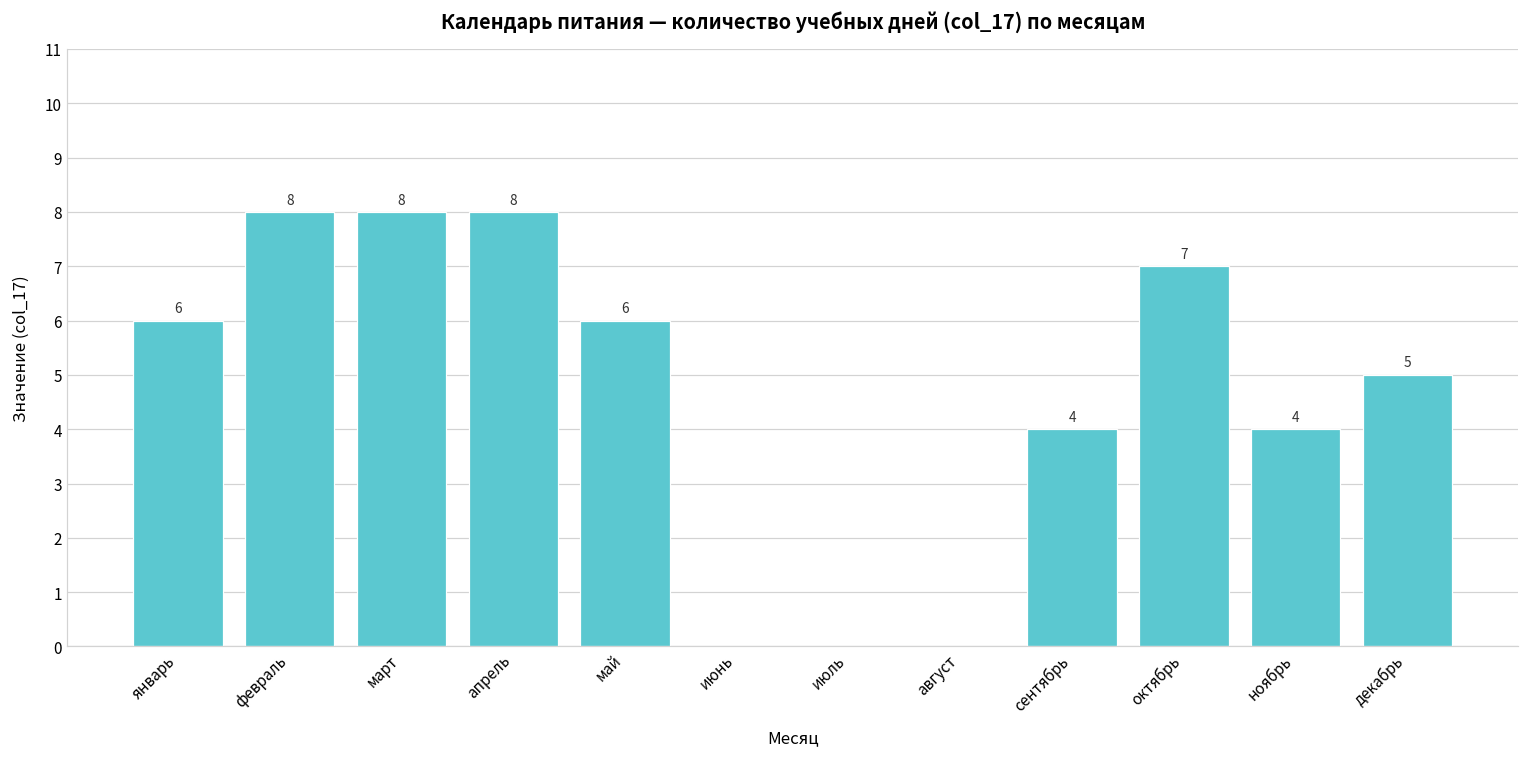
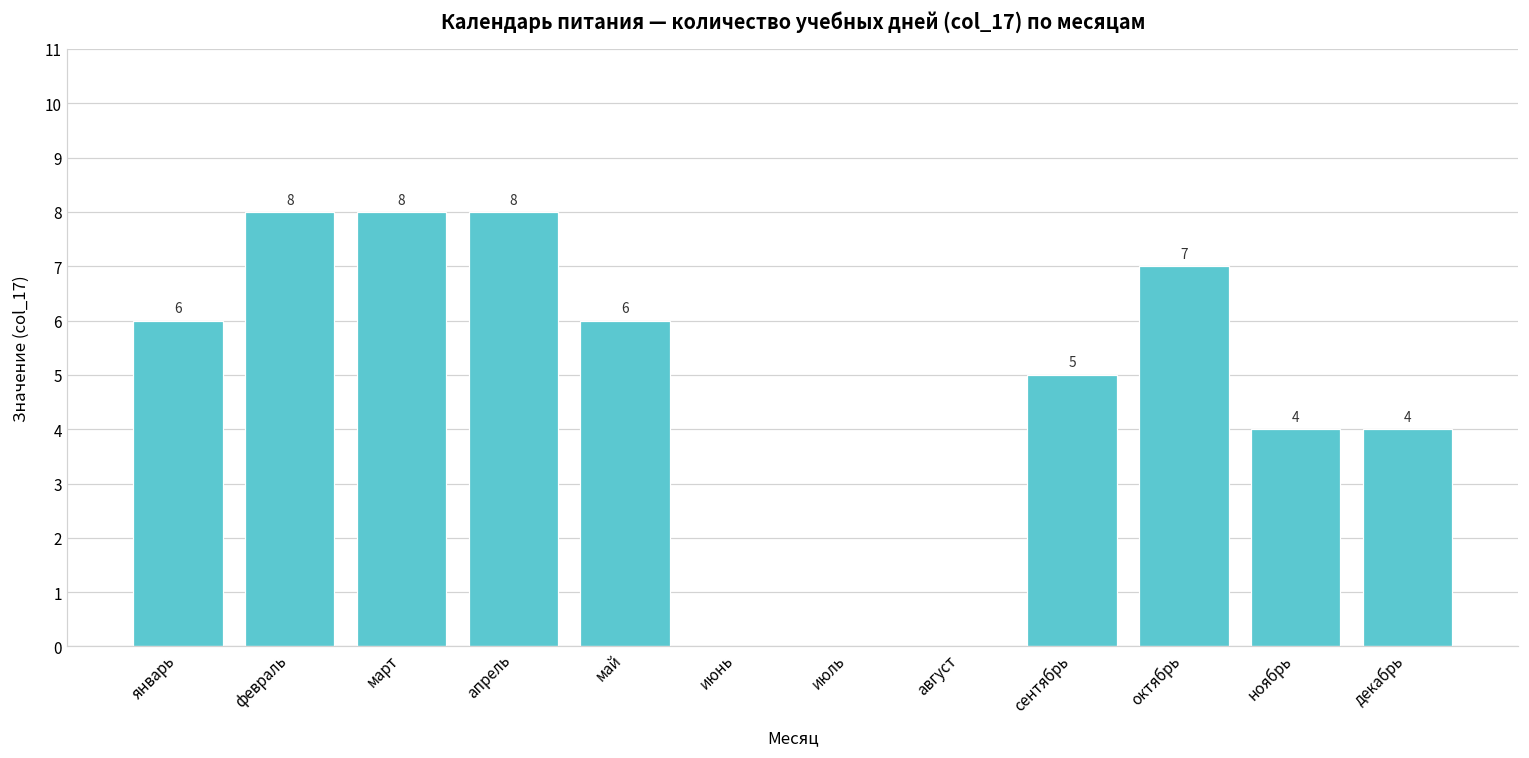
сентябрь: 4 -> 5
декабрь: 5 -> 4
